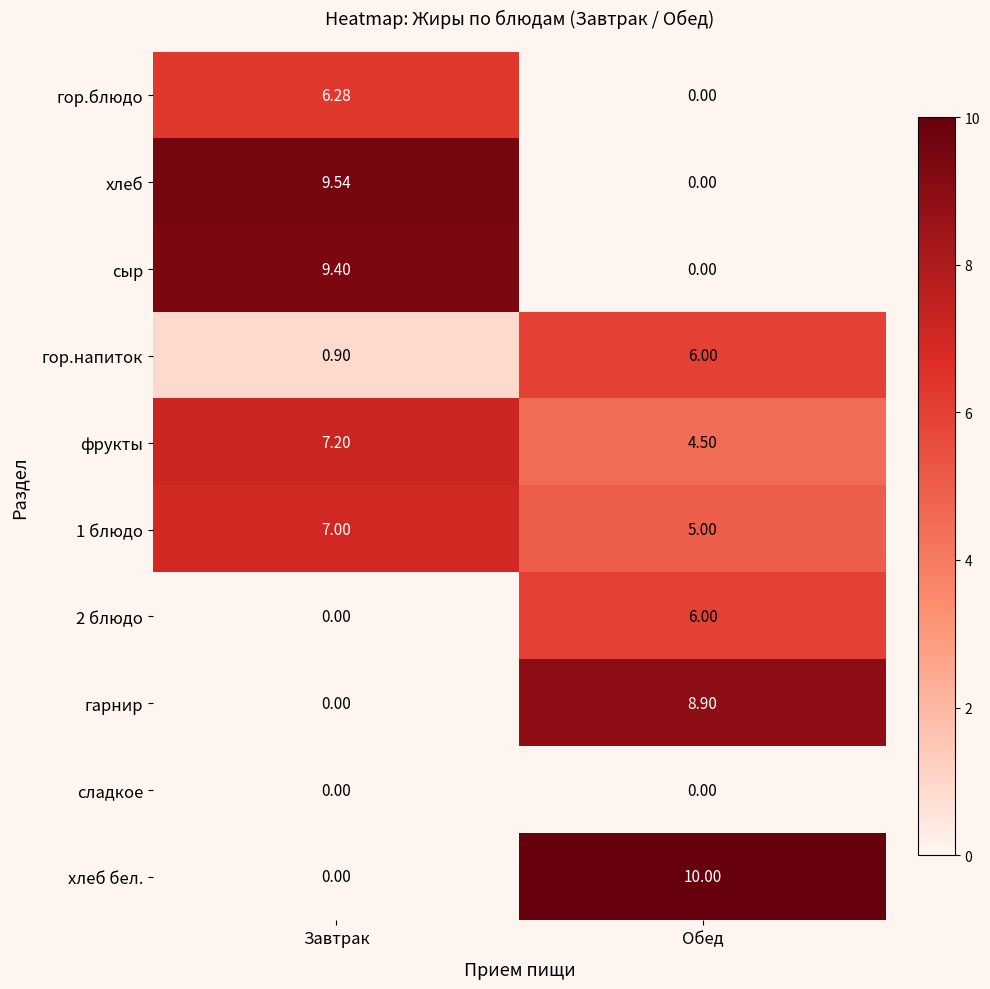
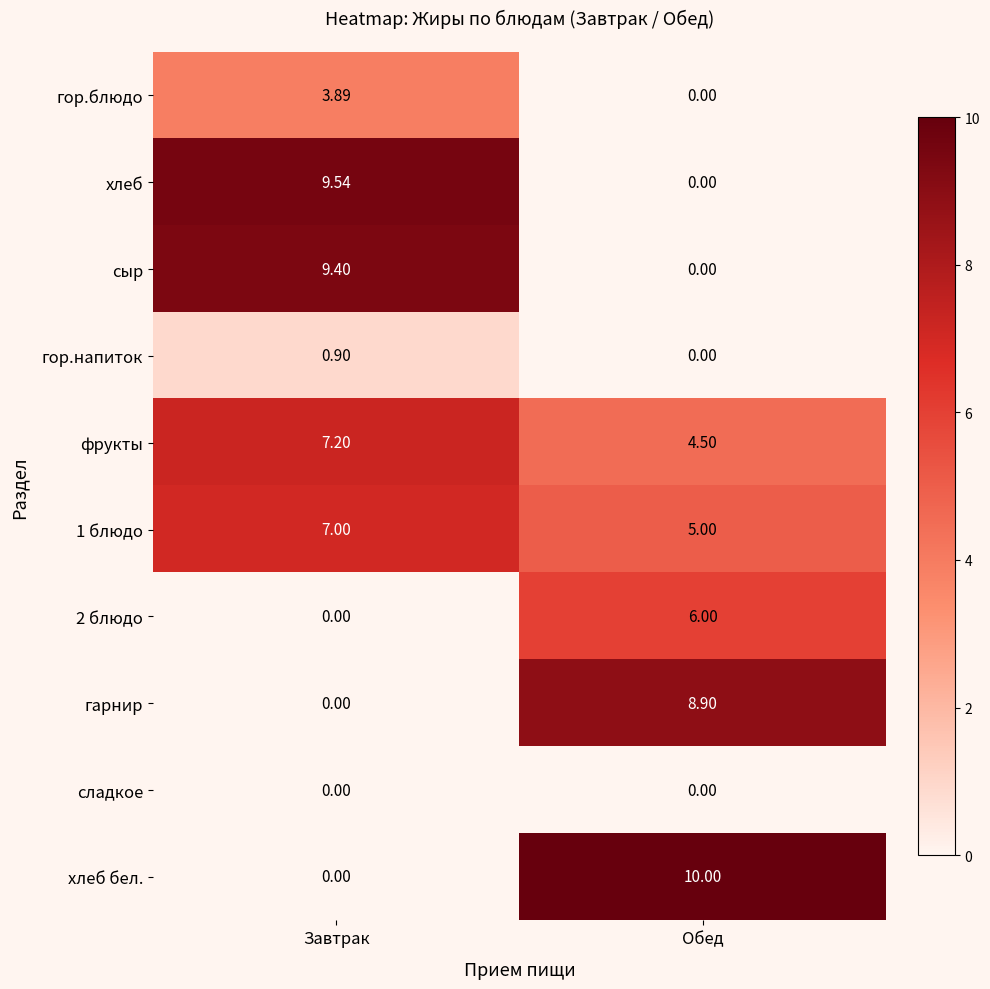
гор.блюдо, Завтрак: 6.28 -> 3.89
гор.напиток, Обед: 6.00 -> 0.00
